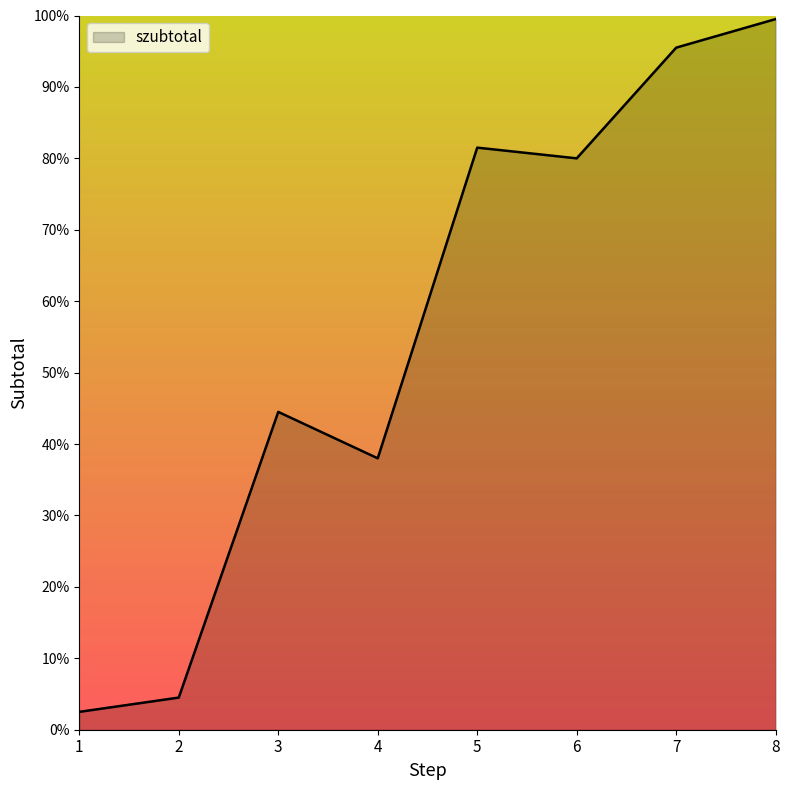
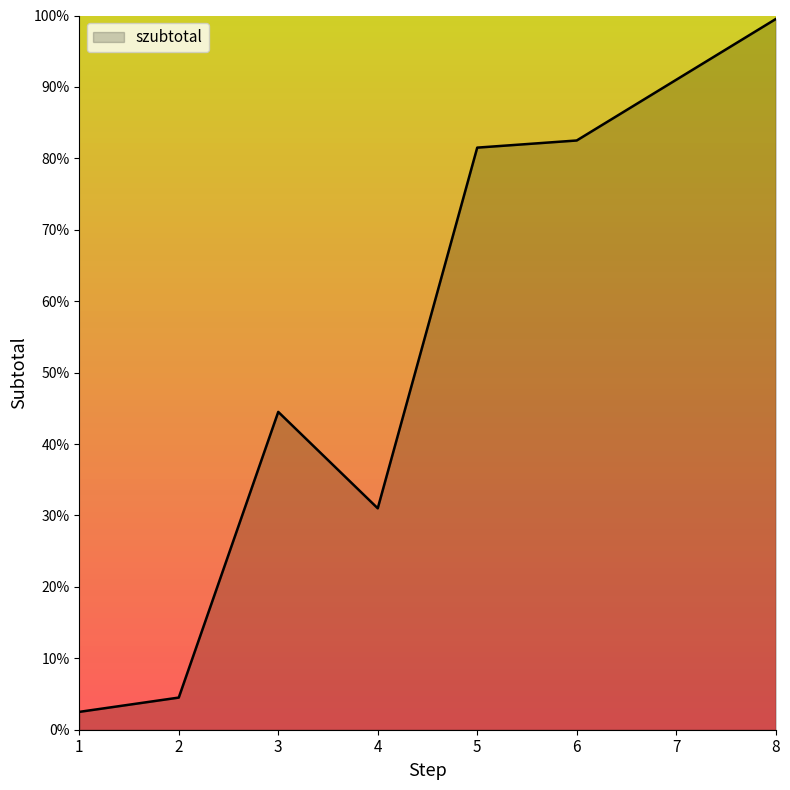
4: 38% -> 31%
6: 80% -> 83%
7: 96% -> 91%
